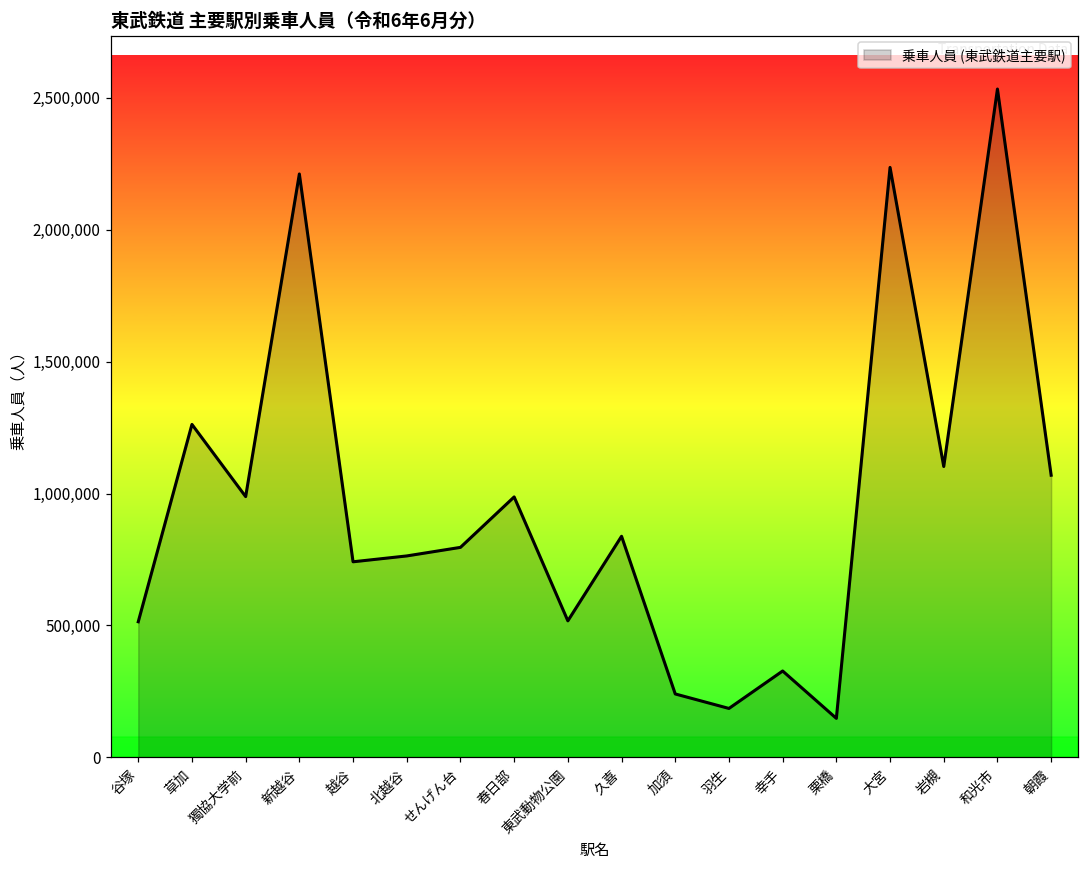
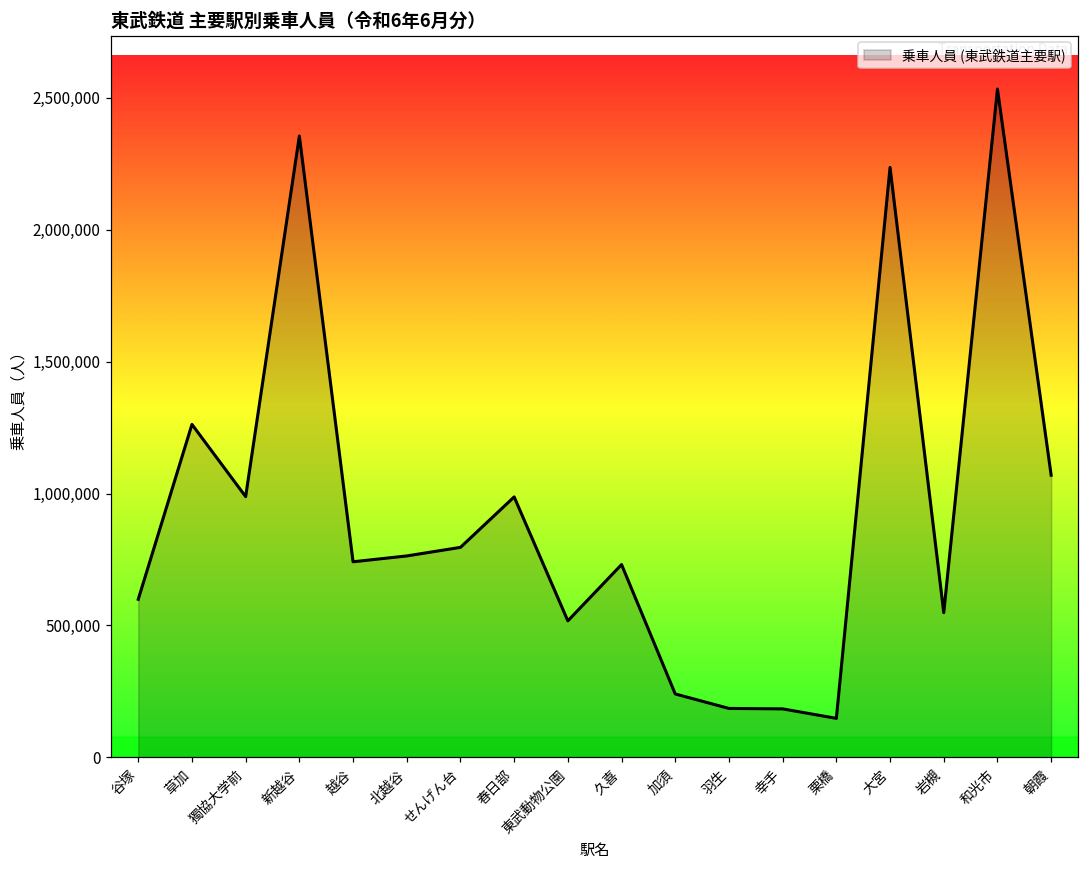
谷塚: 510,000 -> 600,000
新越谷: 2,210,000 -> 2,360,000
久喜: 840,000 -> 730,000
幸手: 330,000 -> 180,000
岩槻: 1,100,000 -> 550,000
